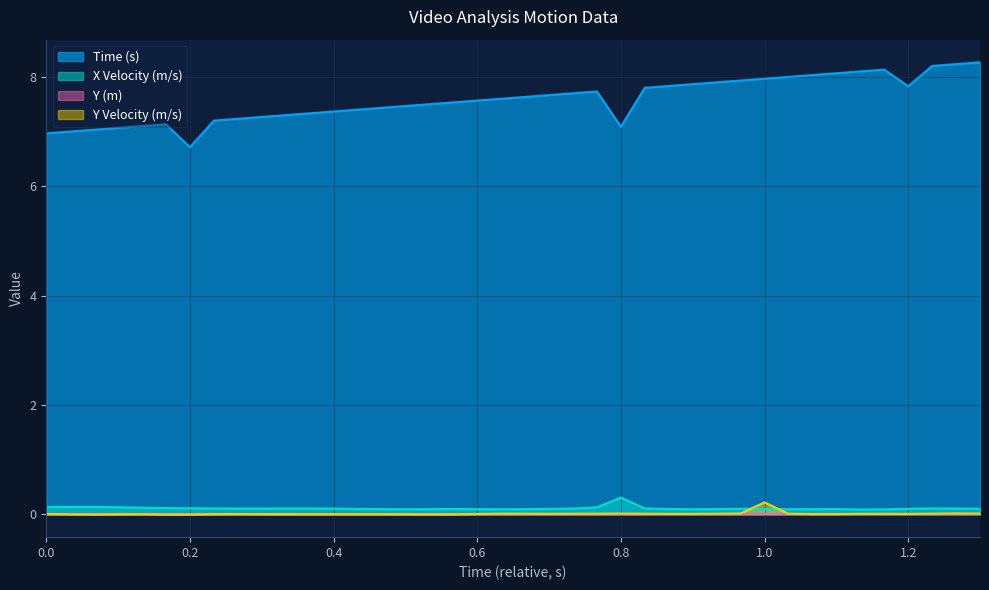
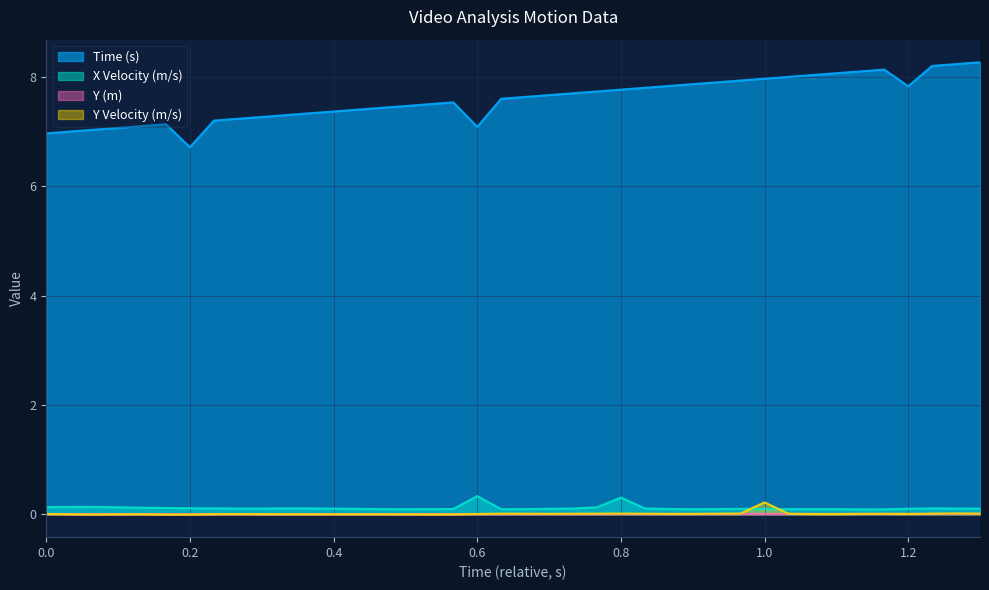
Time (s), 0.6: 7.6 -> 7.1
X Velocity (m/s), 0.6: 0.1 -> 0.3
Time (s), 0.8: 7.1 -> 7.8
